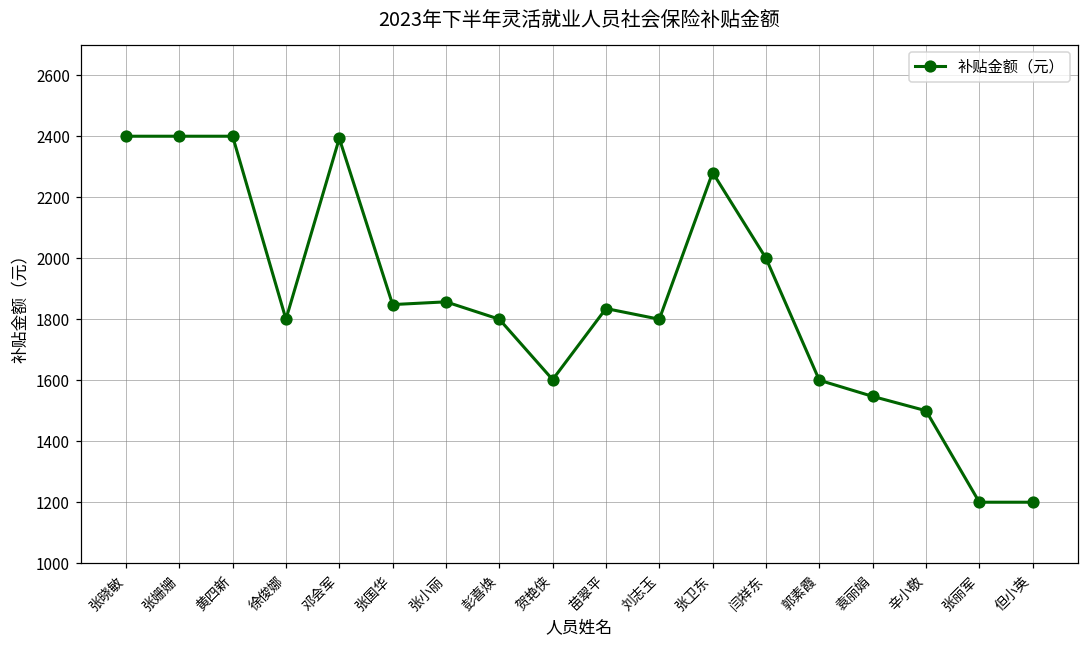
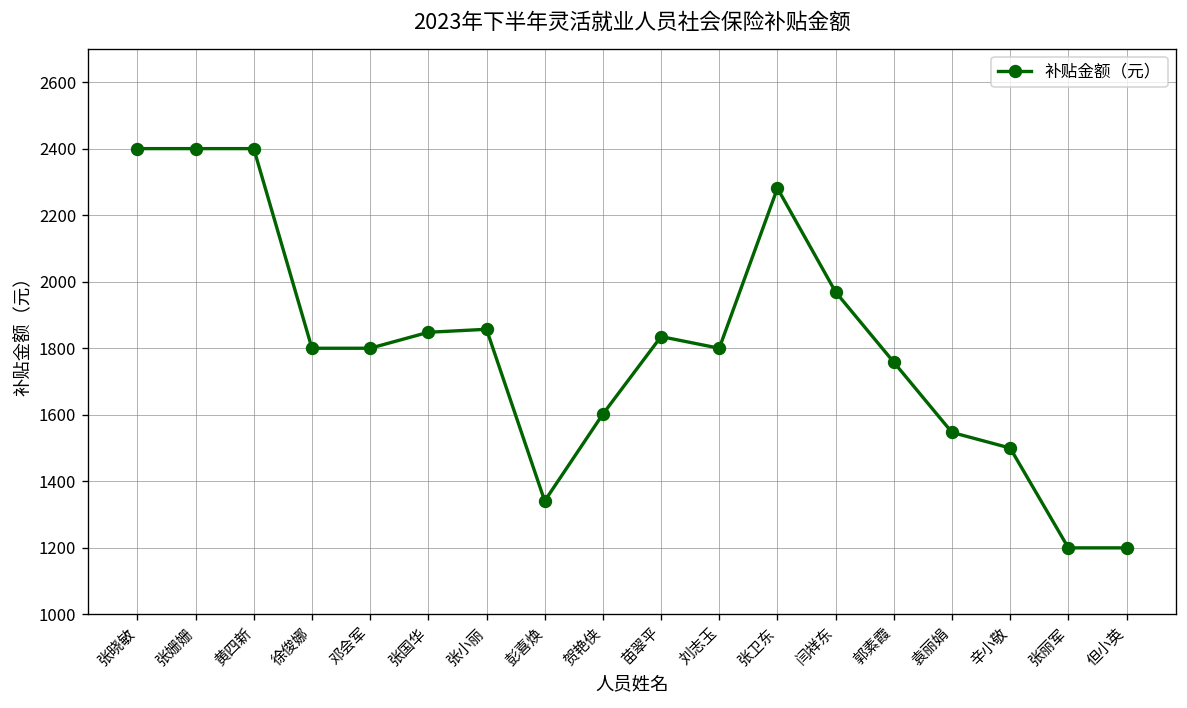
邓会军: 2390 -> 1800
彭喜焕: 1800 -> 1340
闫祥东: 2000 -> 1970
郭素霞: 1600 -> 1760
